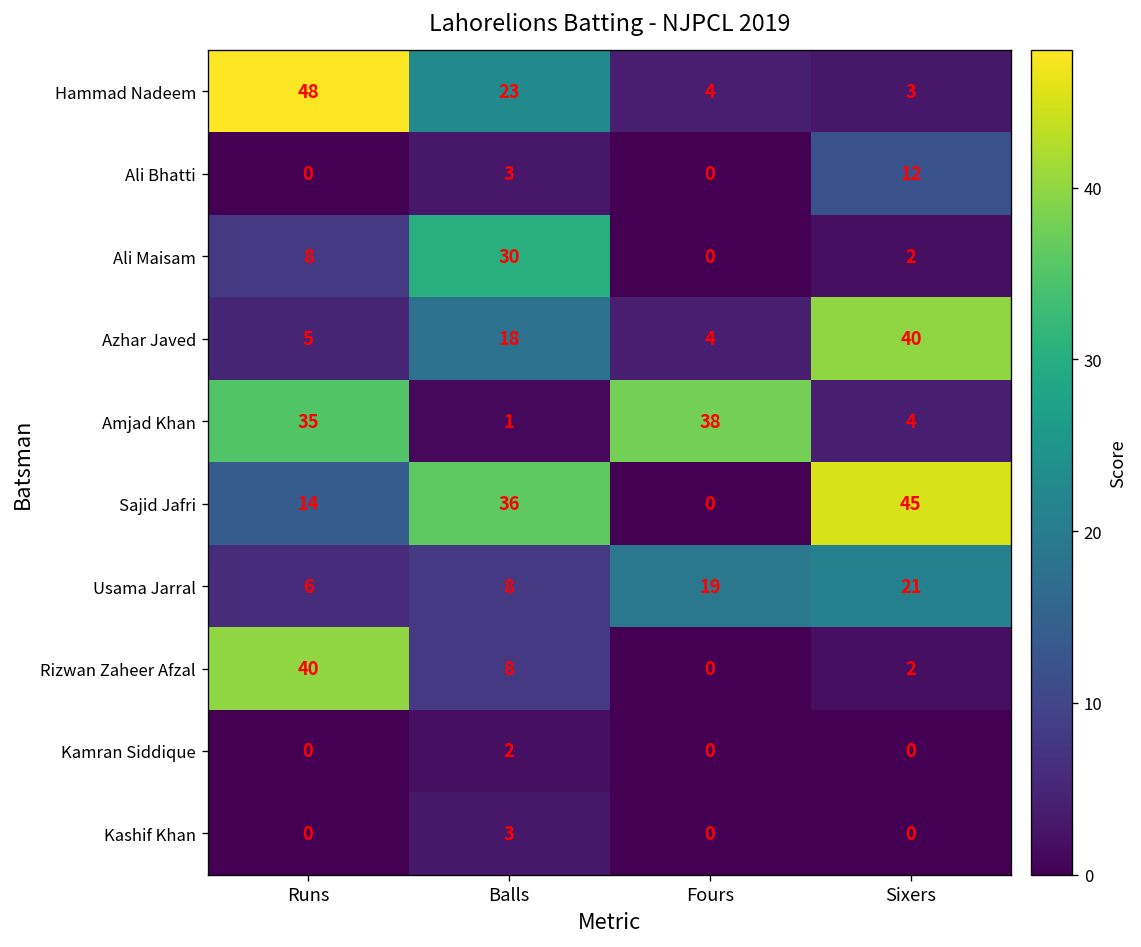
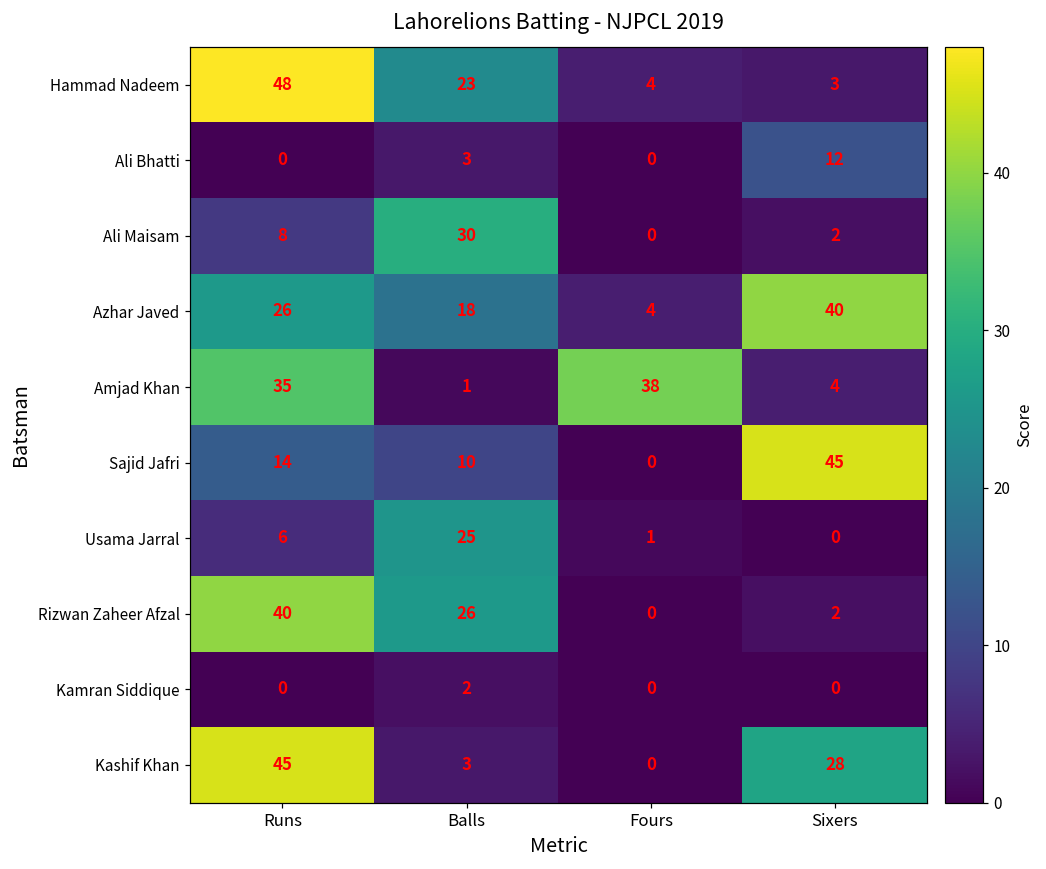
Azhar Javed, Runs: 5 -> 26
Sajid Jafri, Balls: 36 -> 10
Usama Jarral, Balls: 8 -> 25
Usama Jarral, Fours: 19 -> 1
Usama Jarral, Sixers: 21 -> 0
Rizwan Zaheer Afzal, Balls: 8 -> 26
Kashif Khan, Runs: 0 -> 45
Kashif Khan, Sixers: 0 -> 28
